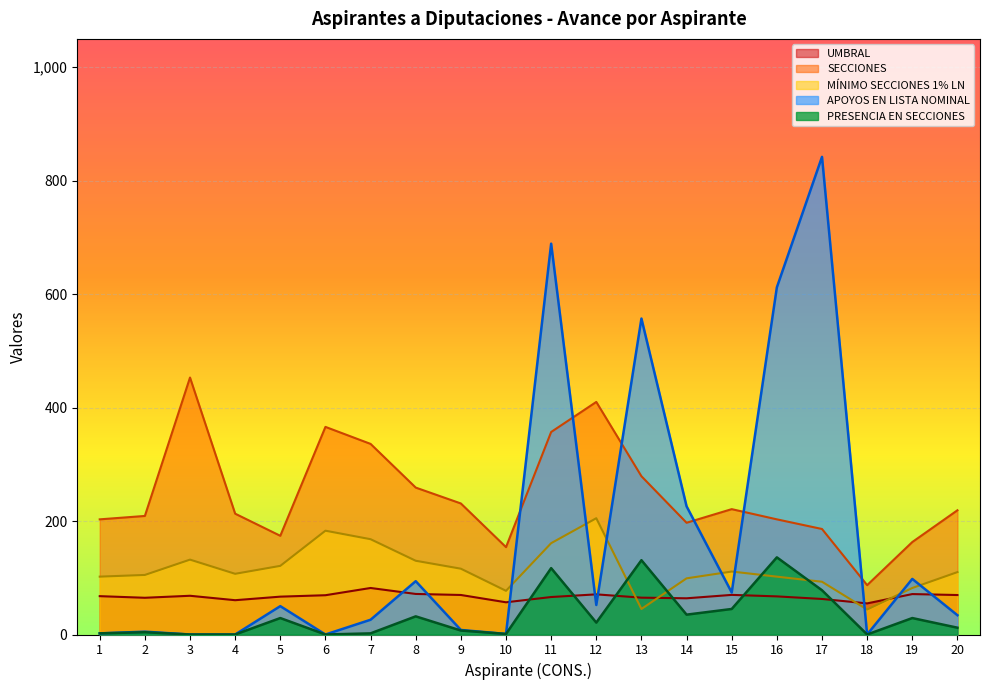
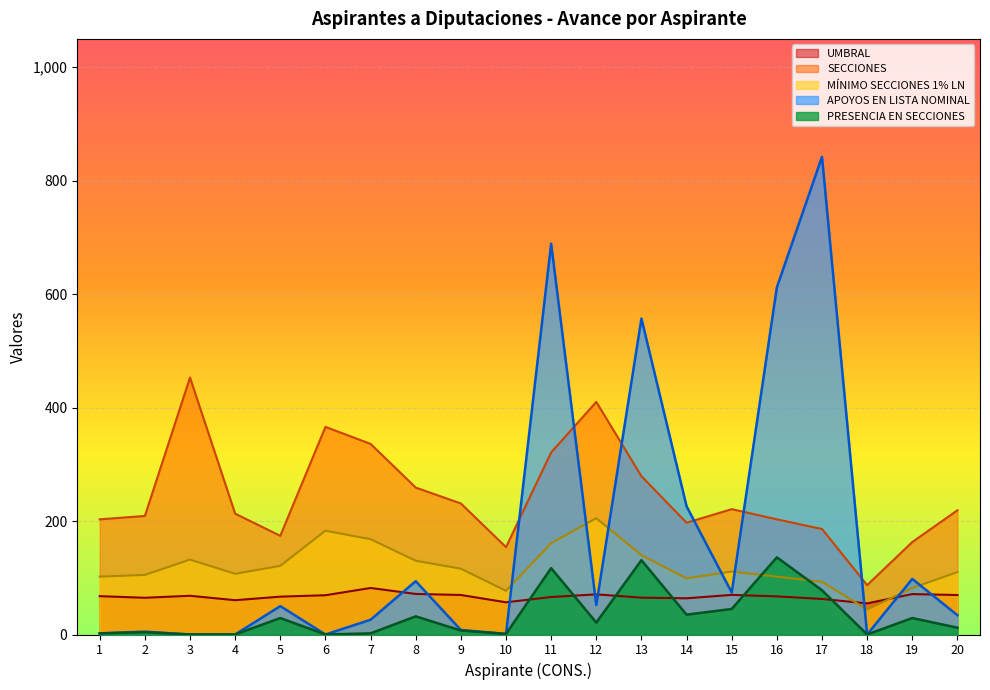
SECCIONES, 11: 360 -> 320
MÍNIMO SECCIONES 1% LN, 13: 50 -> 140
